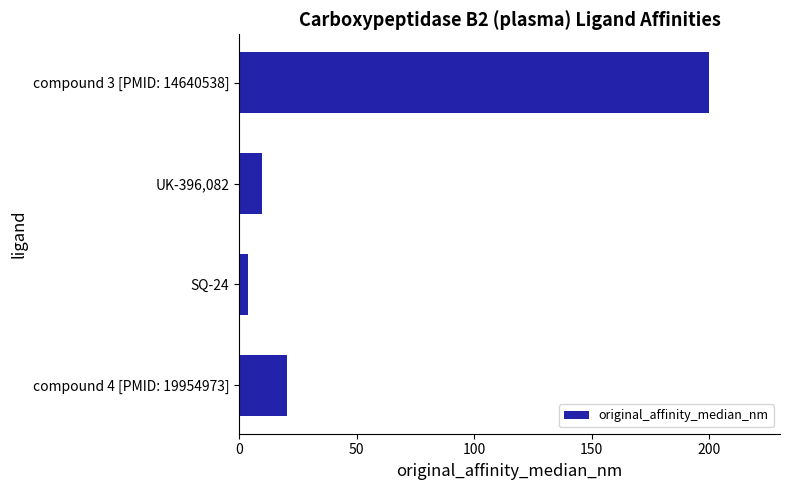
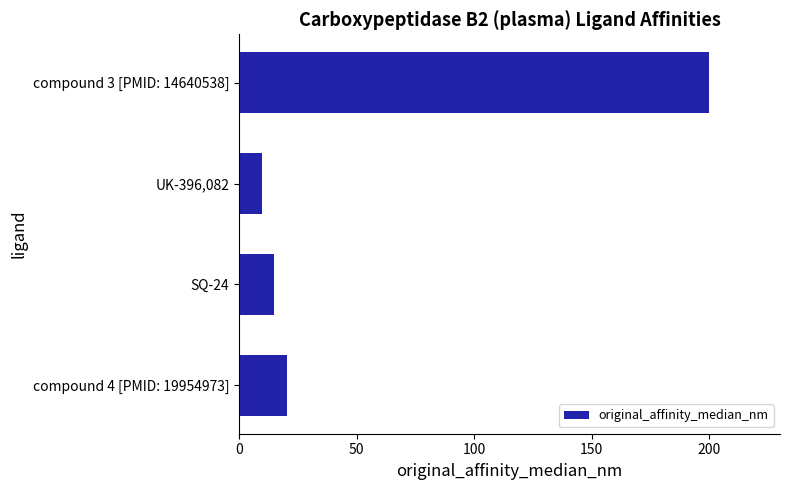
SQ-24: 4 -> 15
